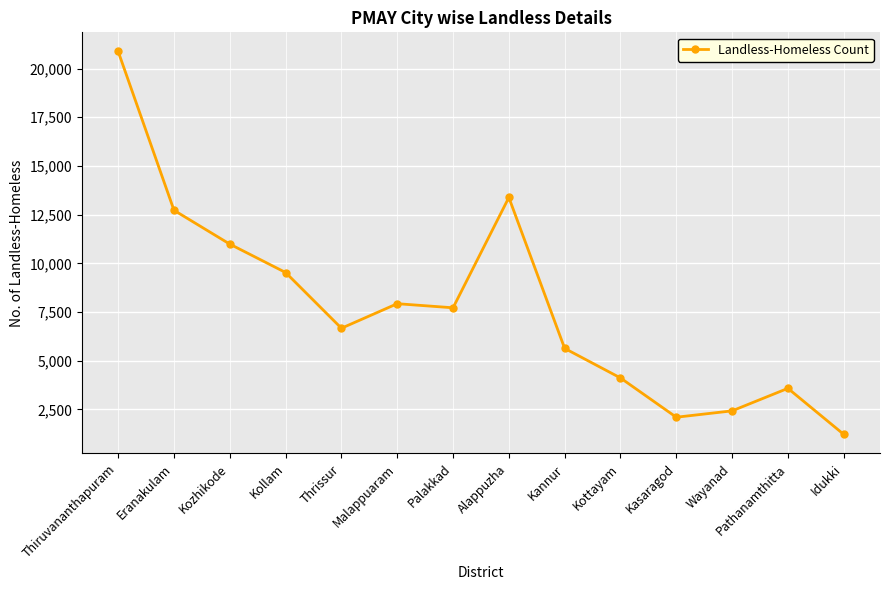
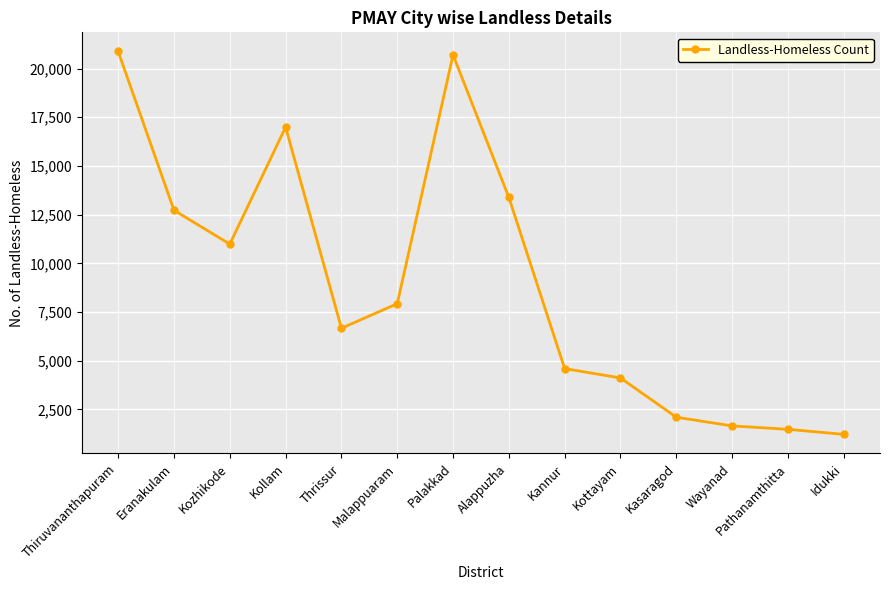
Kollam: 9,500 -> 17,000
Palakkad: 7,700 -> 20,700
Kannur: 5,600 -> 4,600
Wayanad: 2,400 -> 1,700
Pathanamthitta: 3,600 -> 1,500
